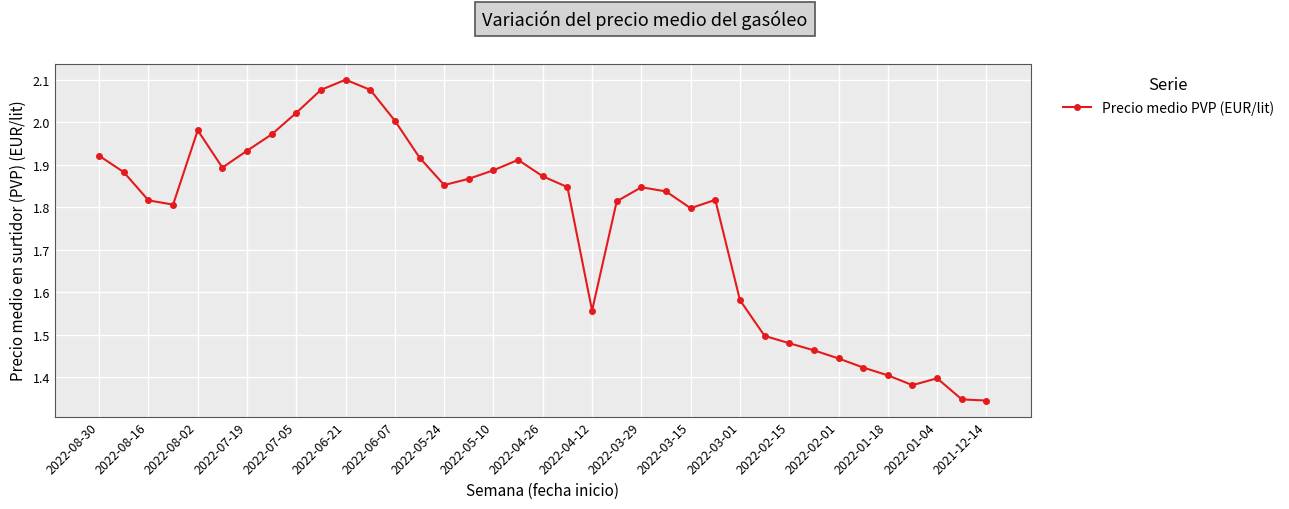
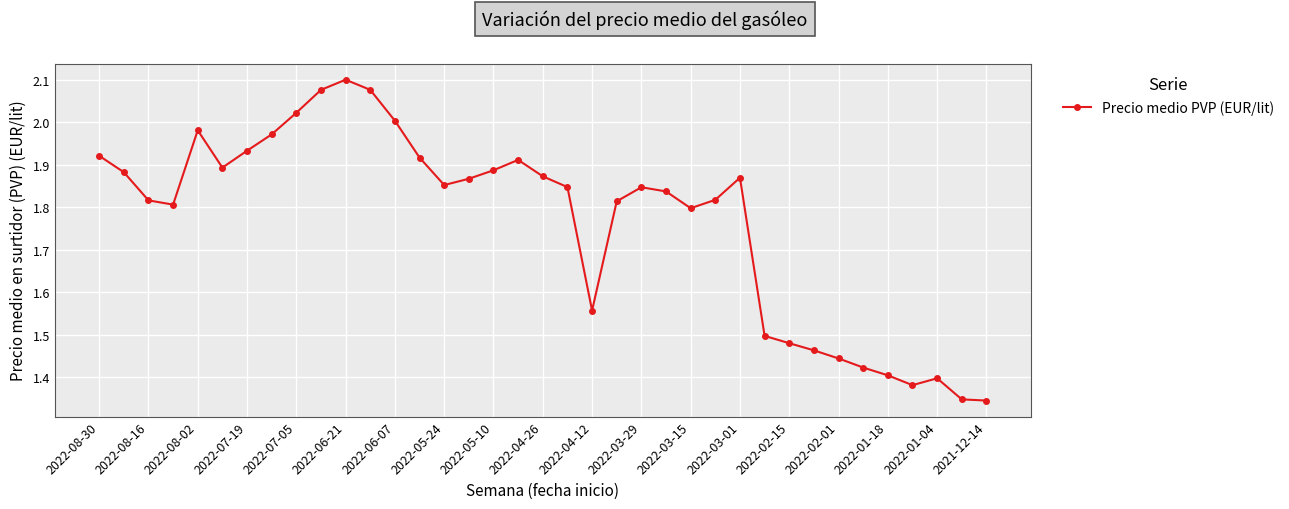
2022-03-01: 1.58 -> 1.87
